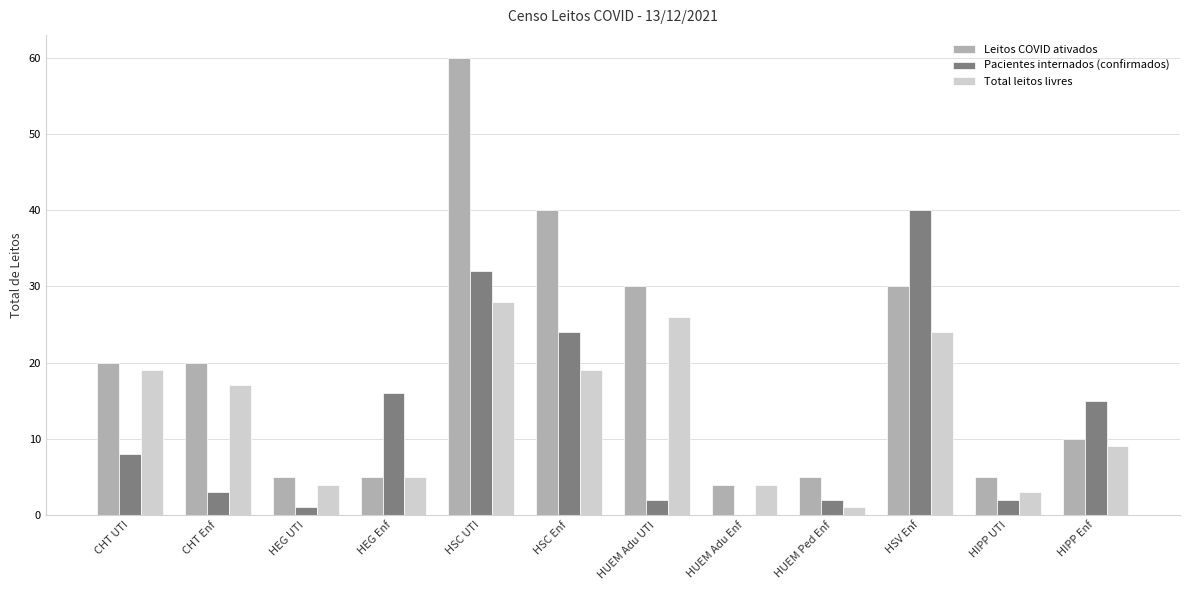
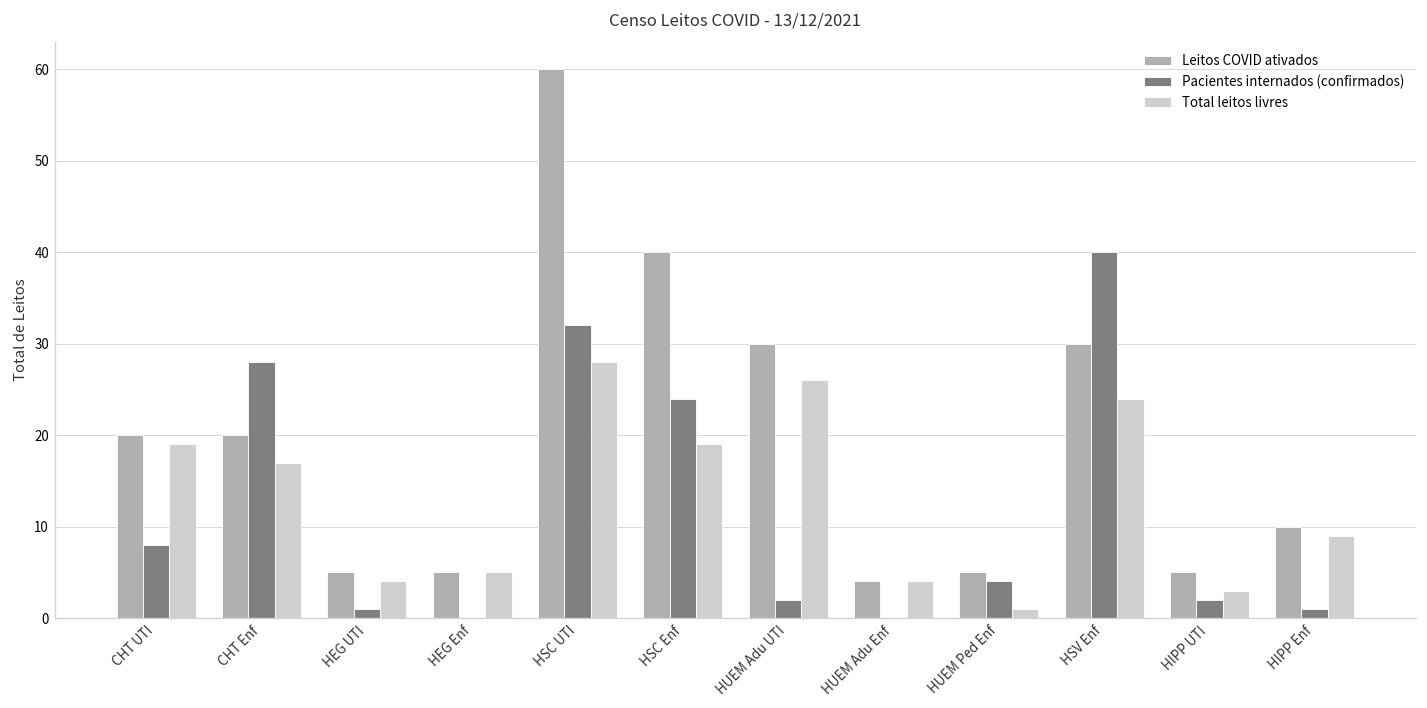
Pacientes internados (confirmados), CHT Enf: 3 -> 28
Pacientes internados (confirmados), HEG Enf: 16 -> 0
Pacientes internados (confirmados), HUEM Ped Enf: 2 -> 4
Pacientes internados (confirmados), HIPP Enf: 15 -> 1
